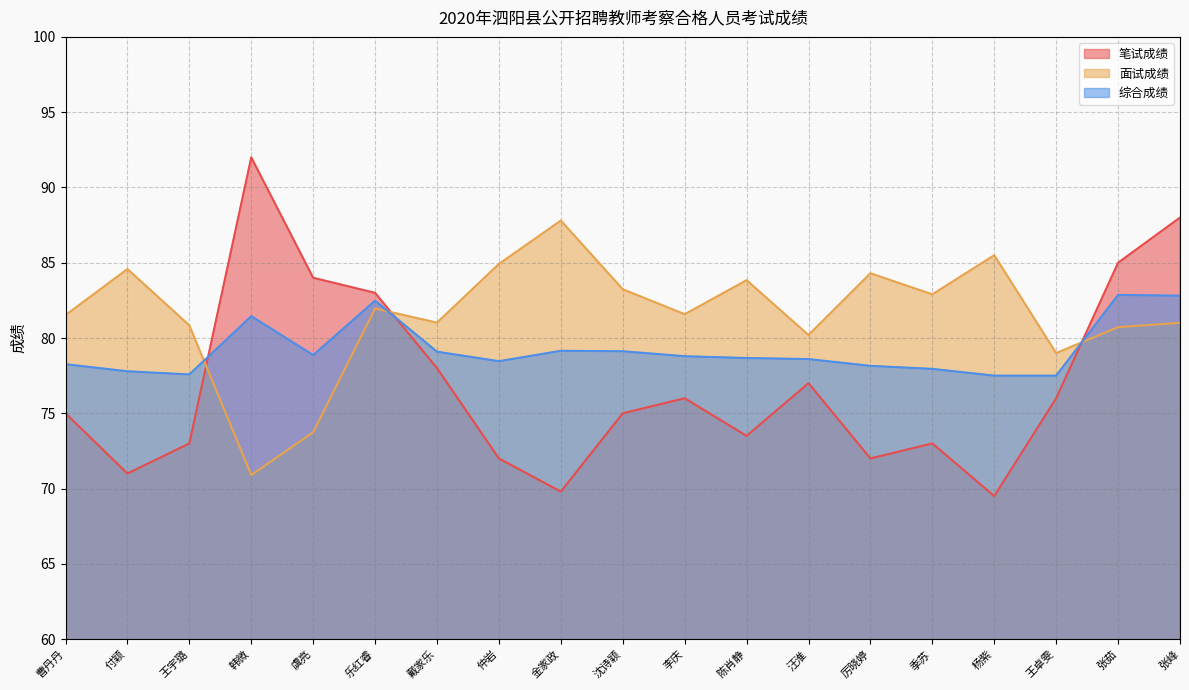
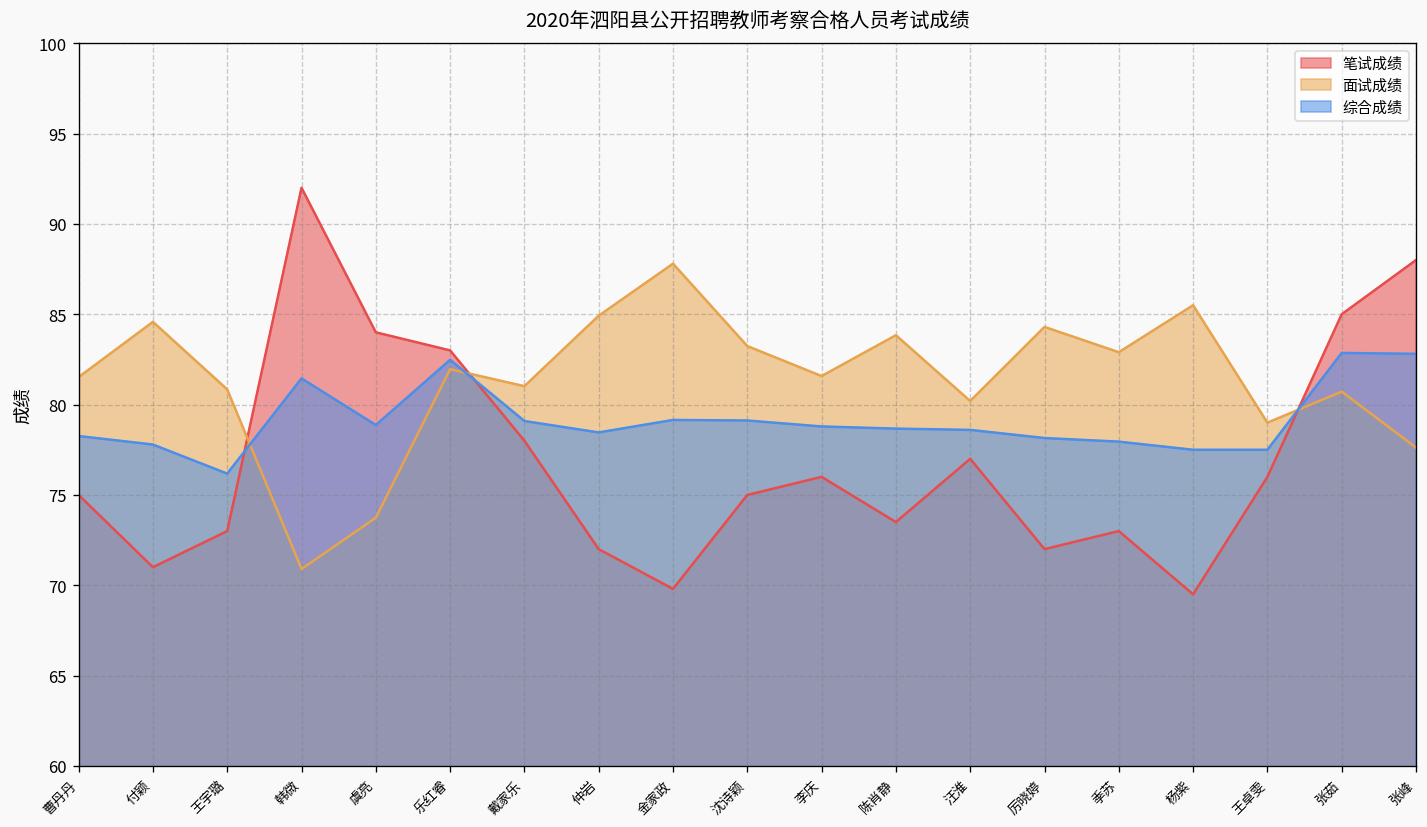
综合成绩, 王宇璐: 77.6 -> 76.2
面试成绩, 张峰: 81.0 -> 77.6
